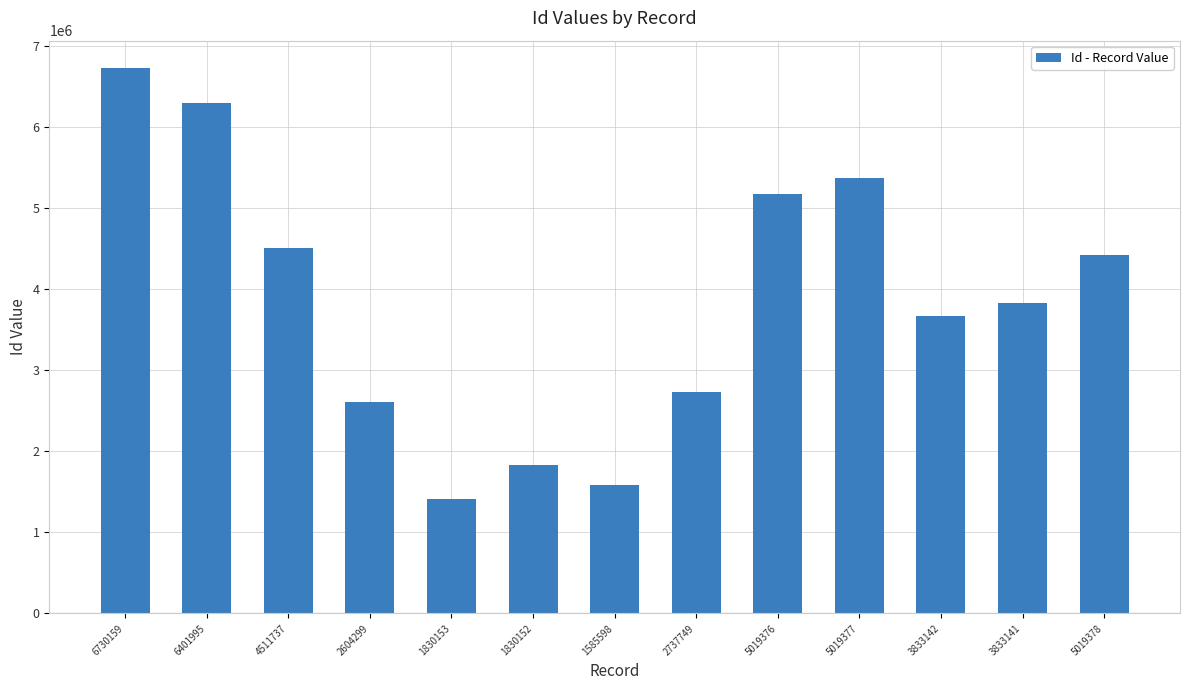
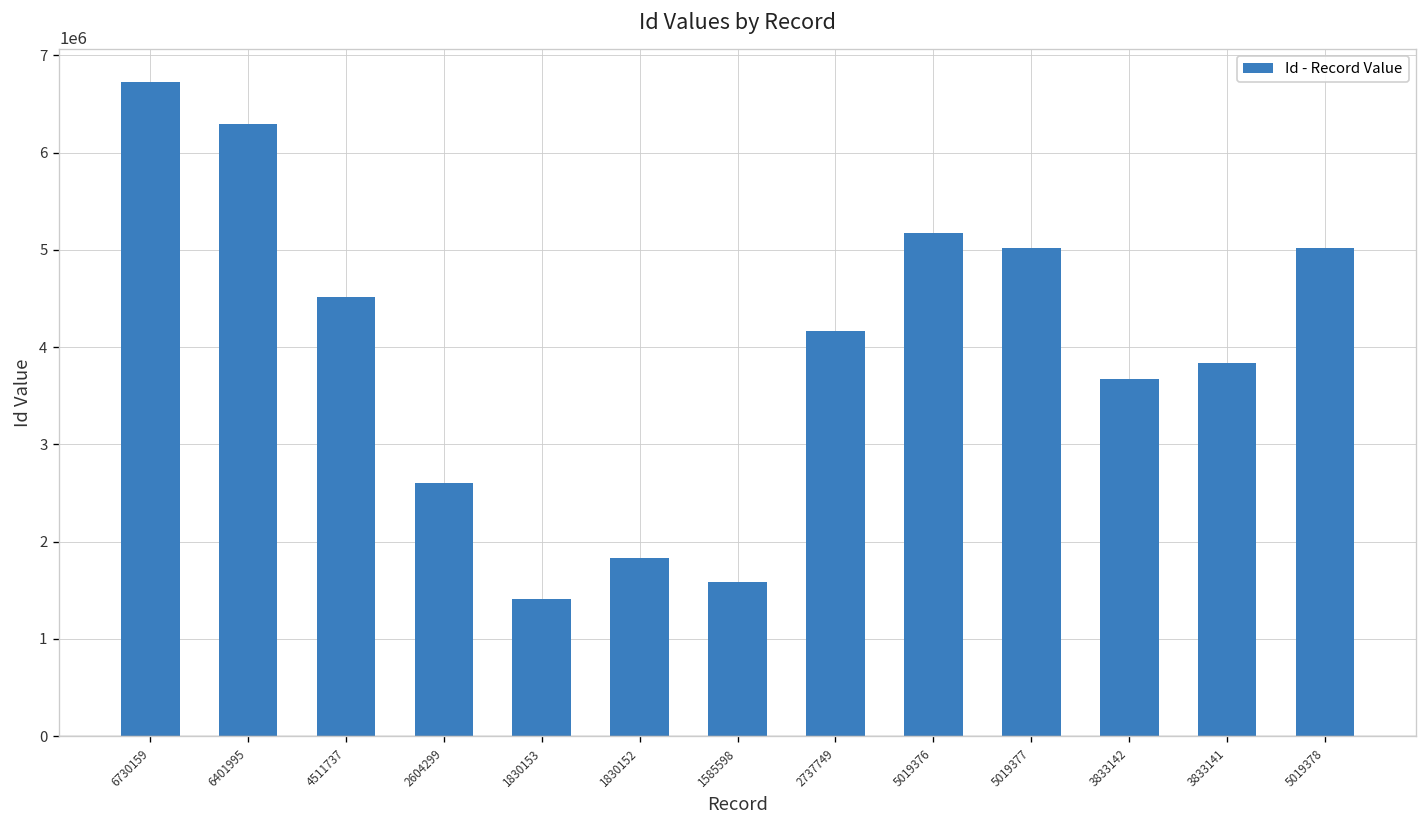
2737749: 2700000 -> 4200000
5019377: 5400000 -> 5000000
5019378: 4400000 -> 5000000
